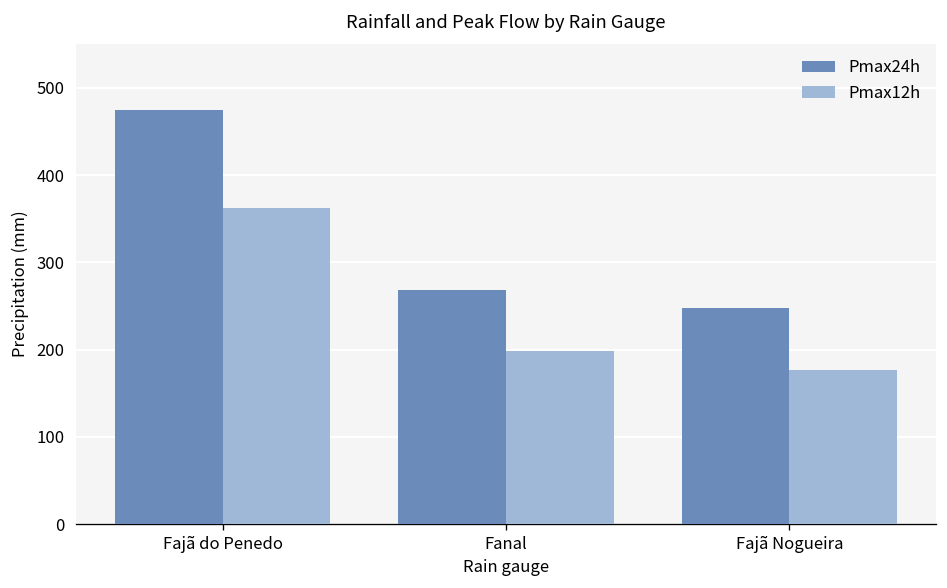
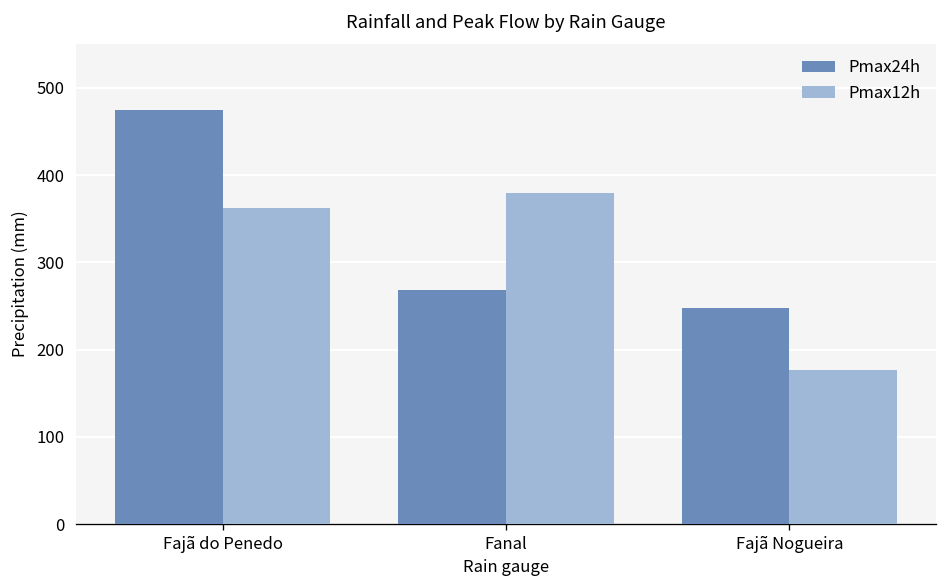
Pmax12h, Fanal: 200 -> 380
